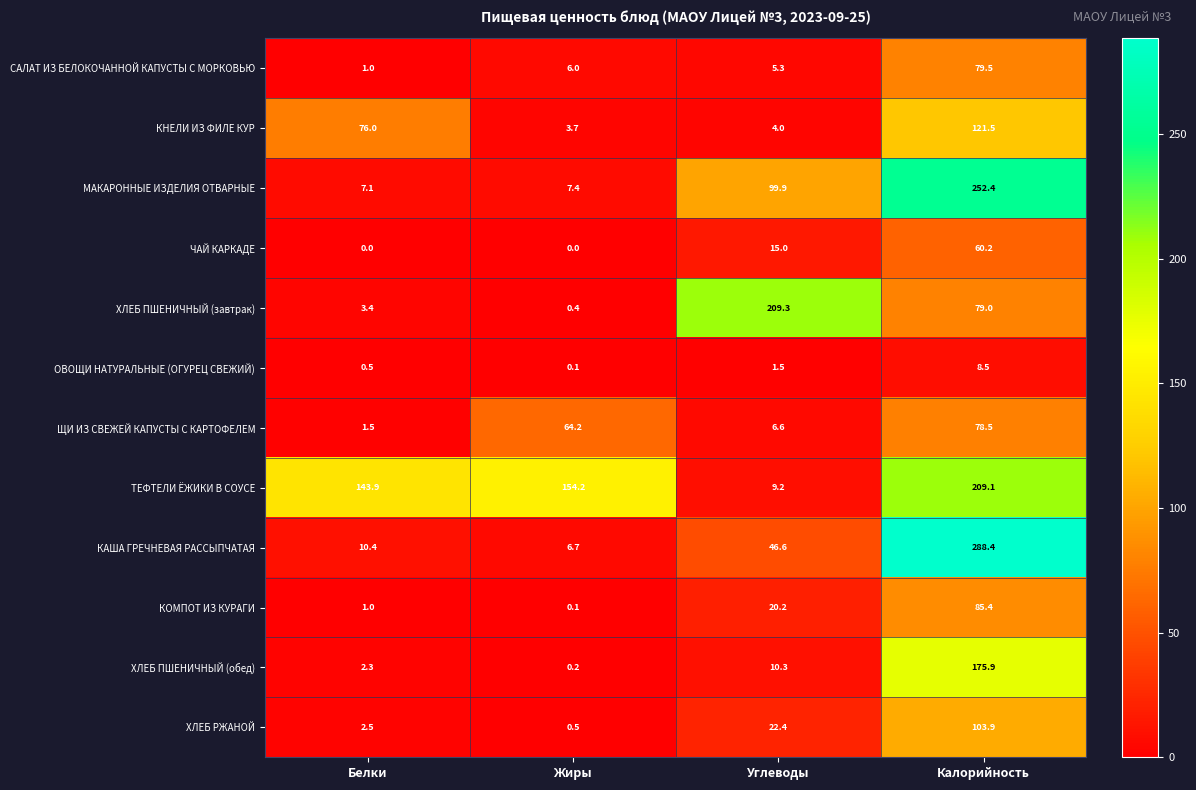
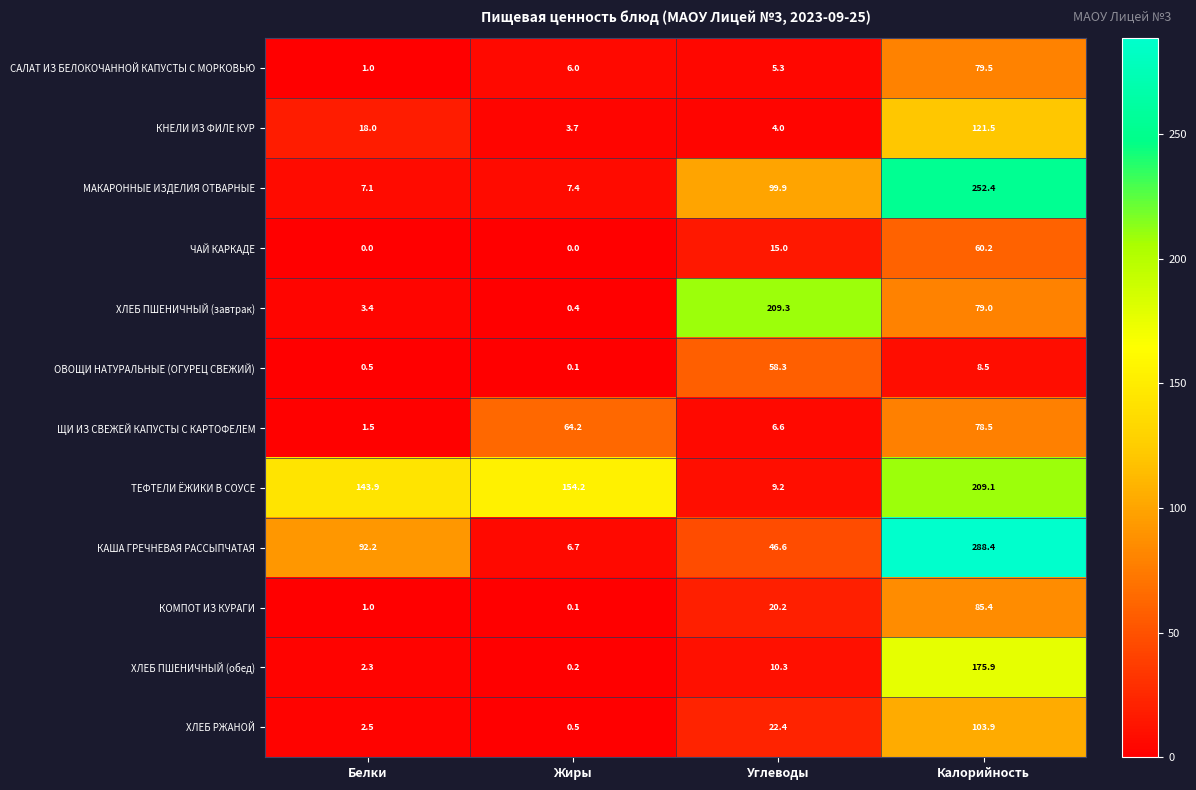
КНЕЛИ ИЗ ФИЛЕ КУР, Белки: 76.0 -> 18.0
ОВОЩИ НАТУРАЛЬНЫЕ (ОГУРЕЦ СВЕЖИЙ), Углеводы: 1.5 -> 58.3
КАША ГРЕЧНЕВАЯ РАССЫПЧАТАЯ, Белки: 10.4 -> 92.2
